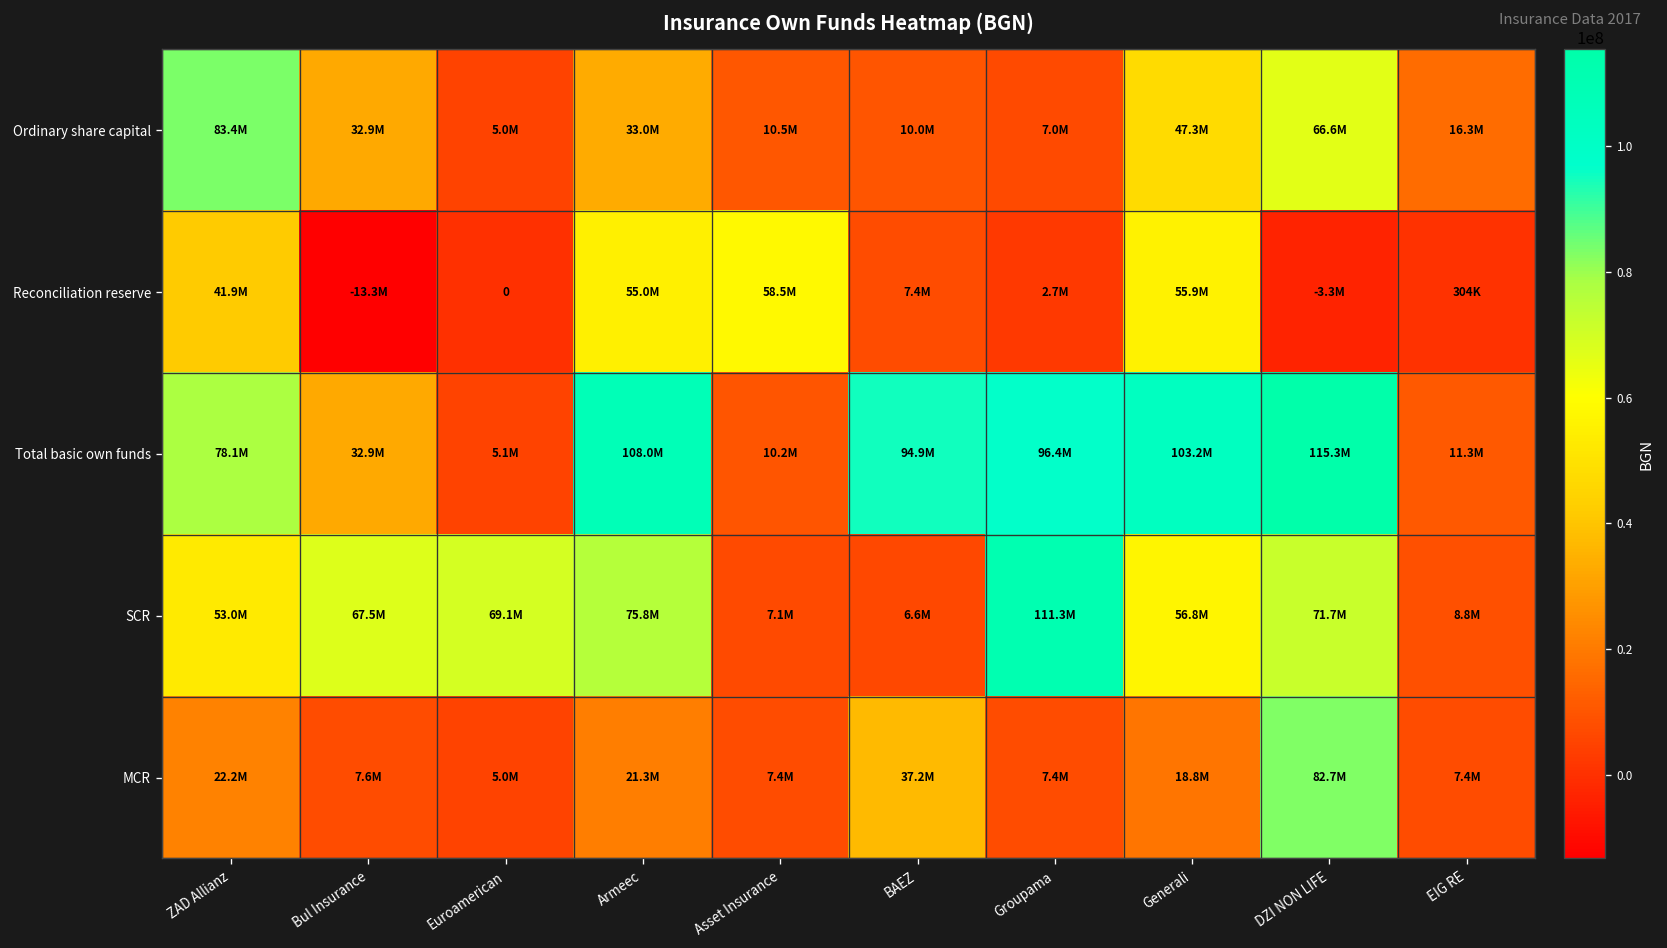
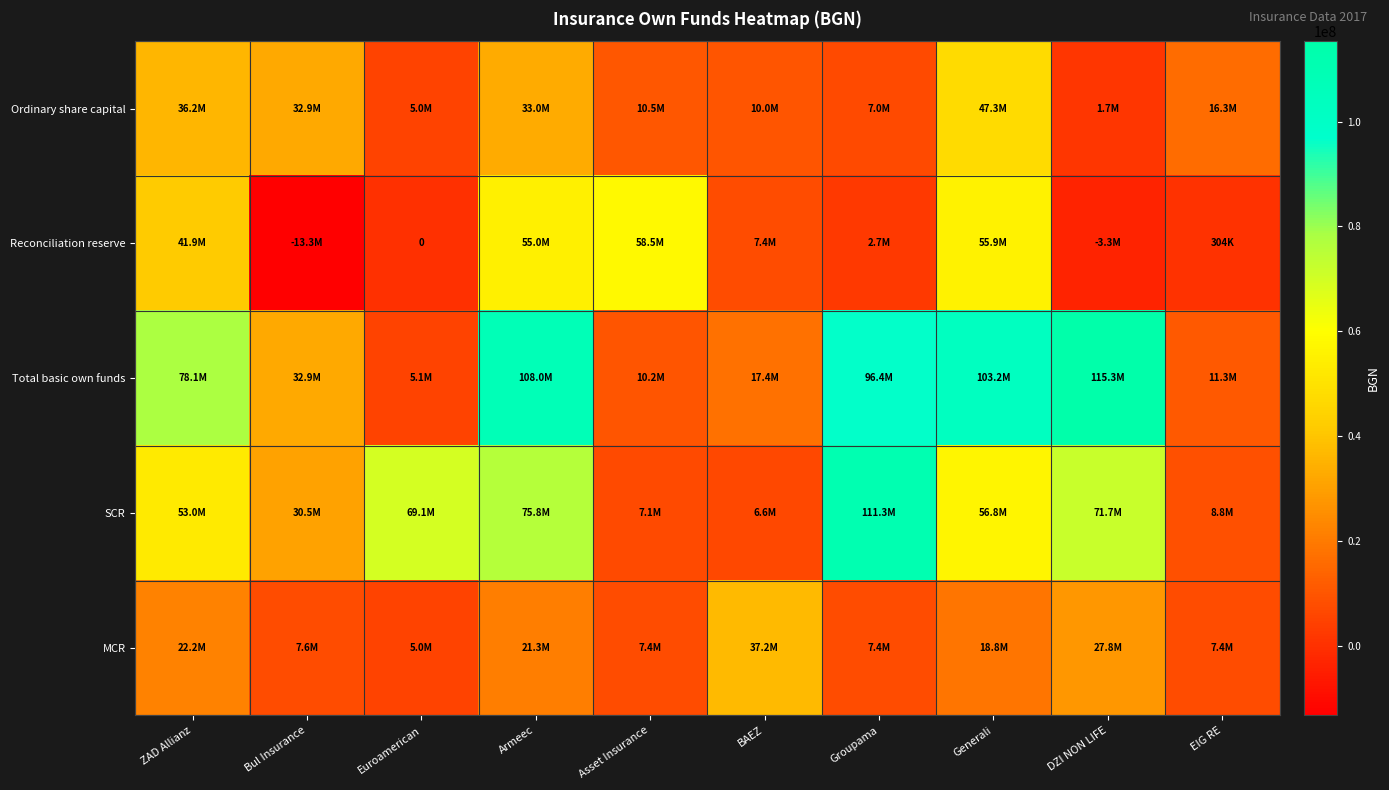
Ordinary share capital, ZAD Allianz: 83.4M -> 36.2M
Ordinary share capital, DZI NON LIFE: 66.6M -> 1.7M
Total basic own funds, BAEZ: 94.9M -> 17.4M
SCR, Bul Insurance: 67.5M -> 30.5M
MCR, DZI NON LIFE: 82.7M -> 27.8M
